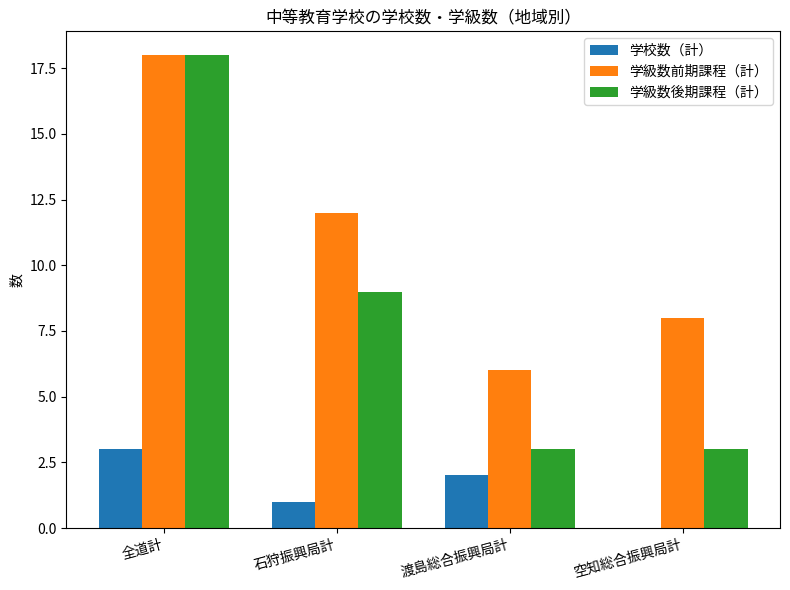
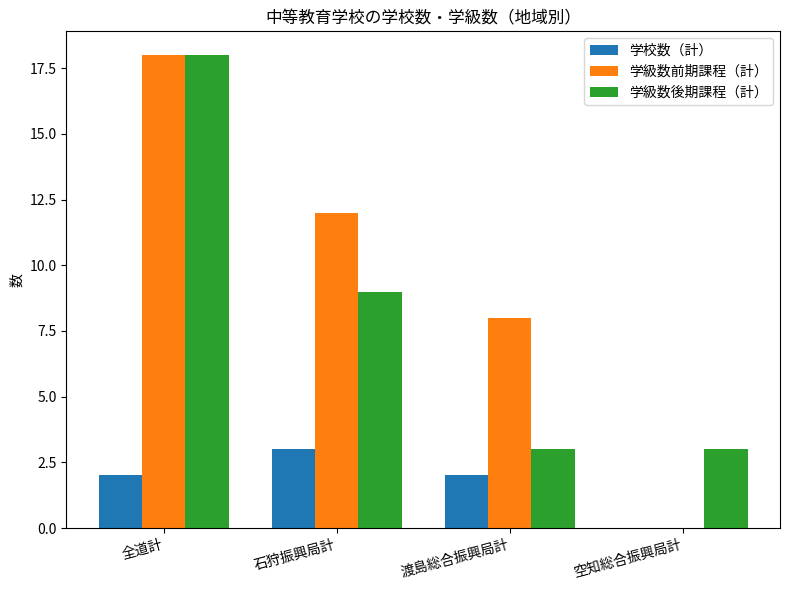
学校数（計）, 全道計: 3 -> 2
学校数（計）, 石狩振興局計: 1 -> 3
学級数前期課程（計）, 渡島総合振興局計: 6 -> 8
学級数前期課程（計）, 空知総合振興局計: 8 -> 0
